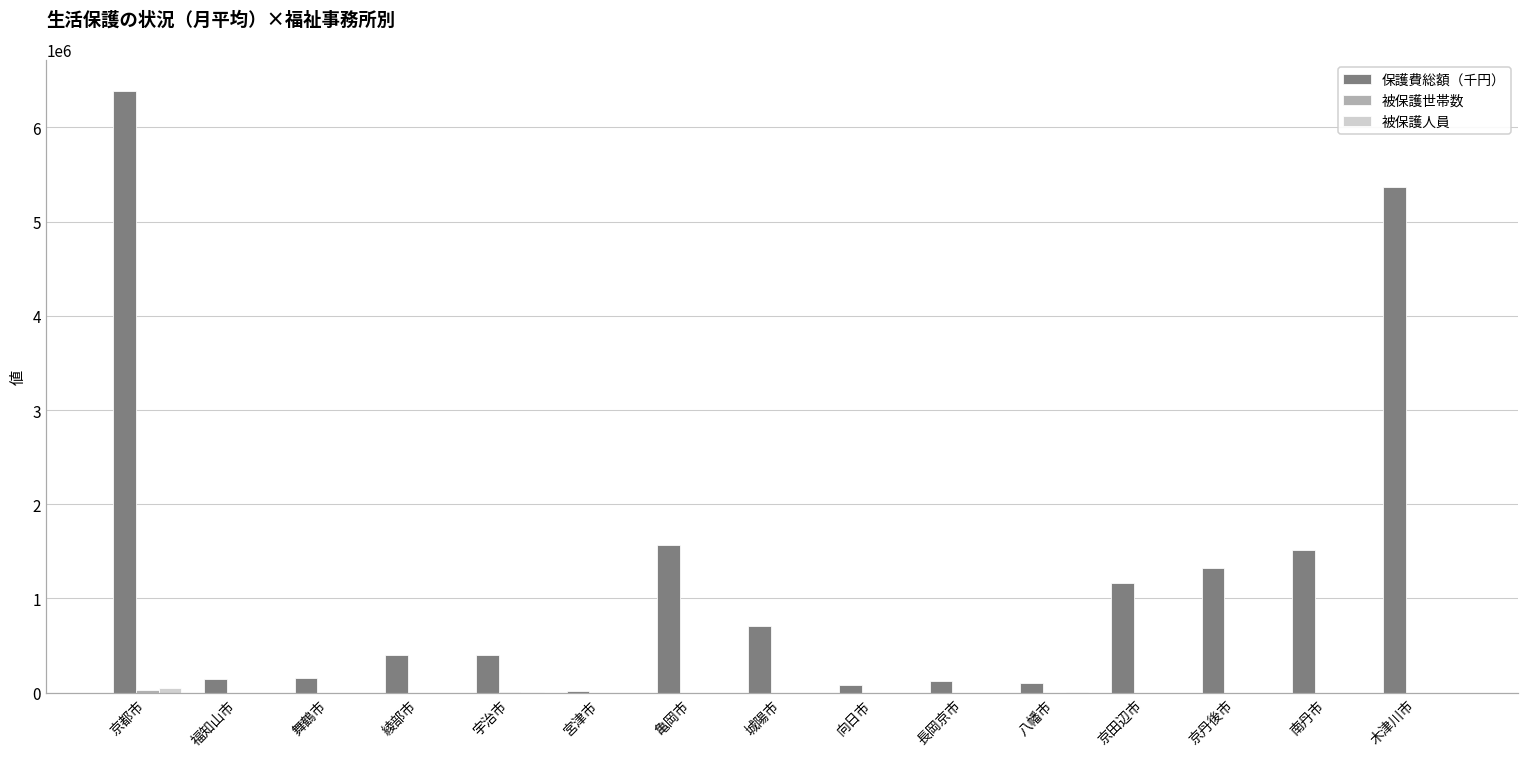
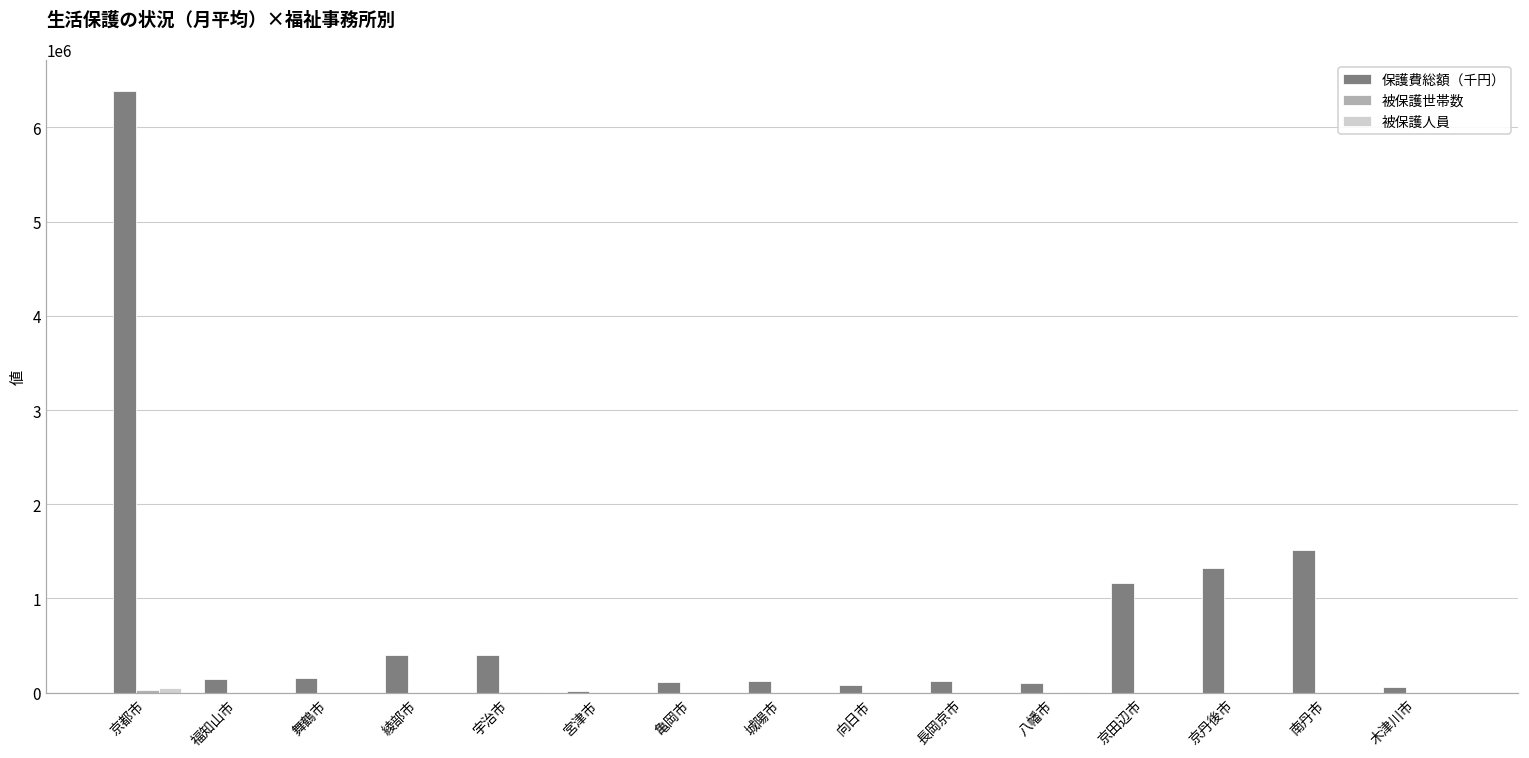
保護費総額（千円）, 亀岡市: 1600000 -> 100000
保護費総額（千円）, 城陽市: 700000 -> 100000
保護費総額（千円）, 木津川市: 5400000 -> 100000
